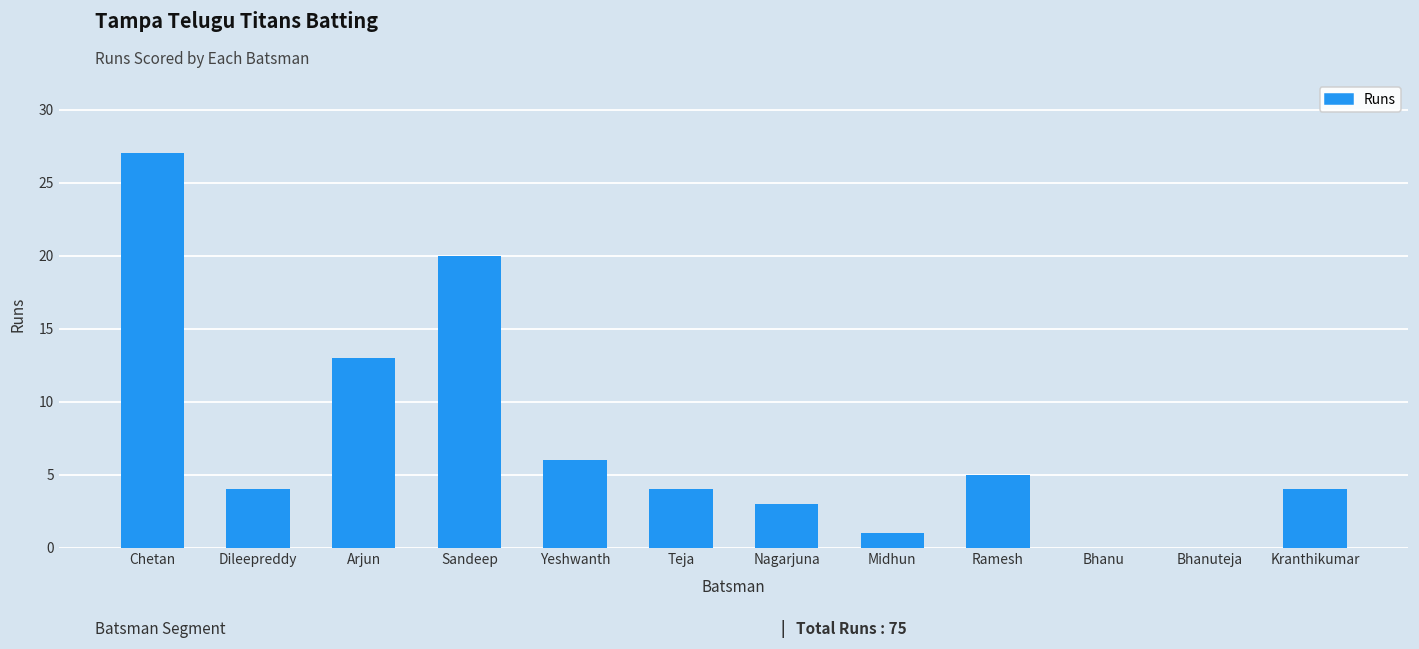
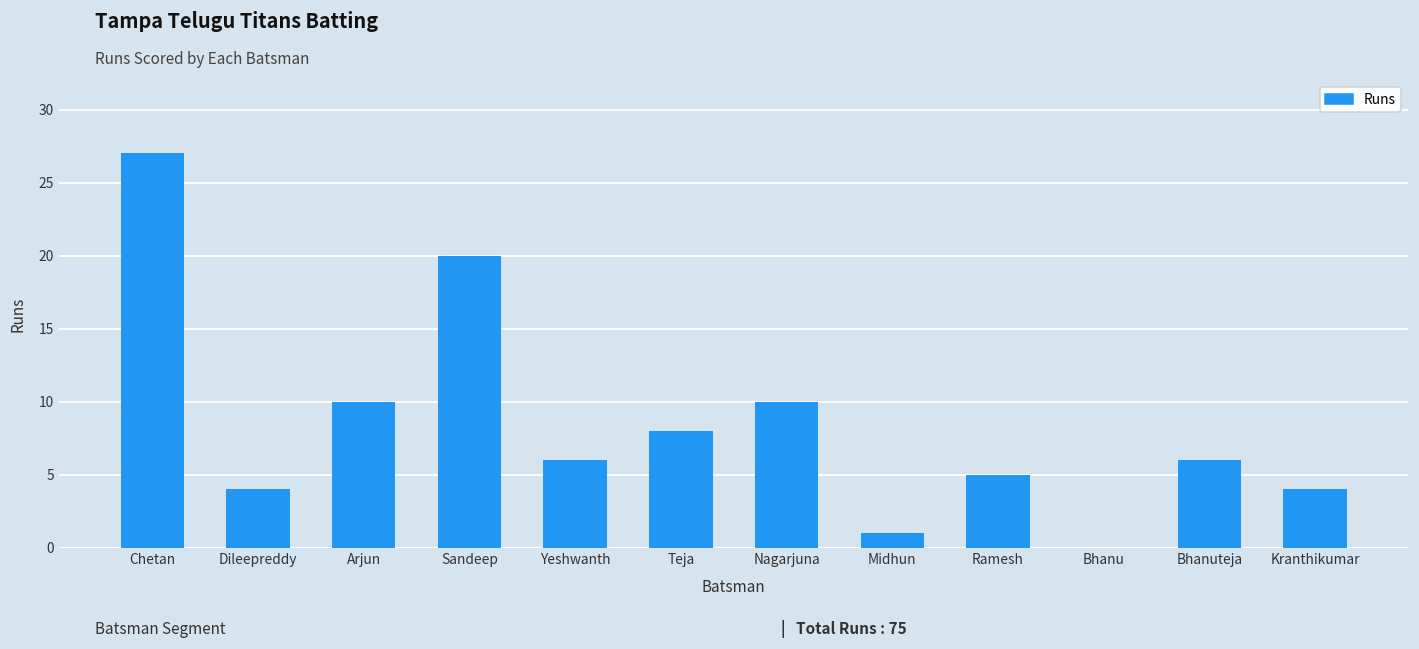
Arjun: 13 -> 10
Teja: 4 -> 8
Nagarjuna: 3 -> 10
Bhanuteja: 0 -> 6
